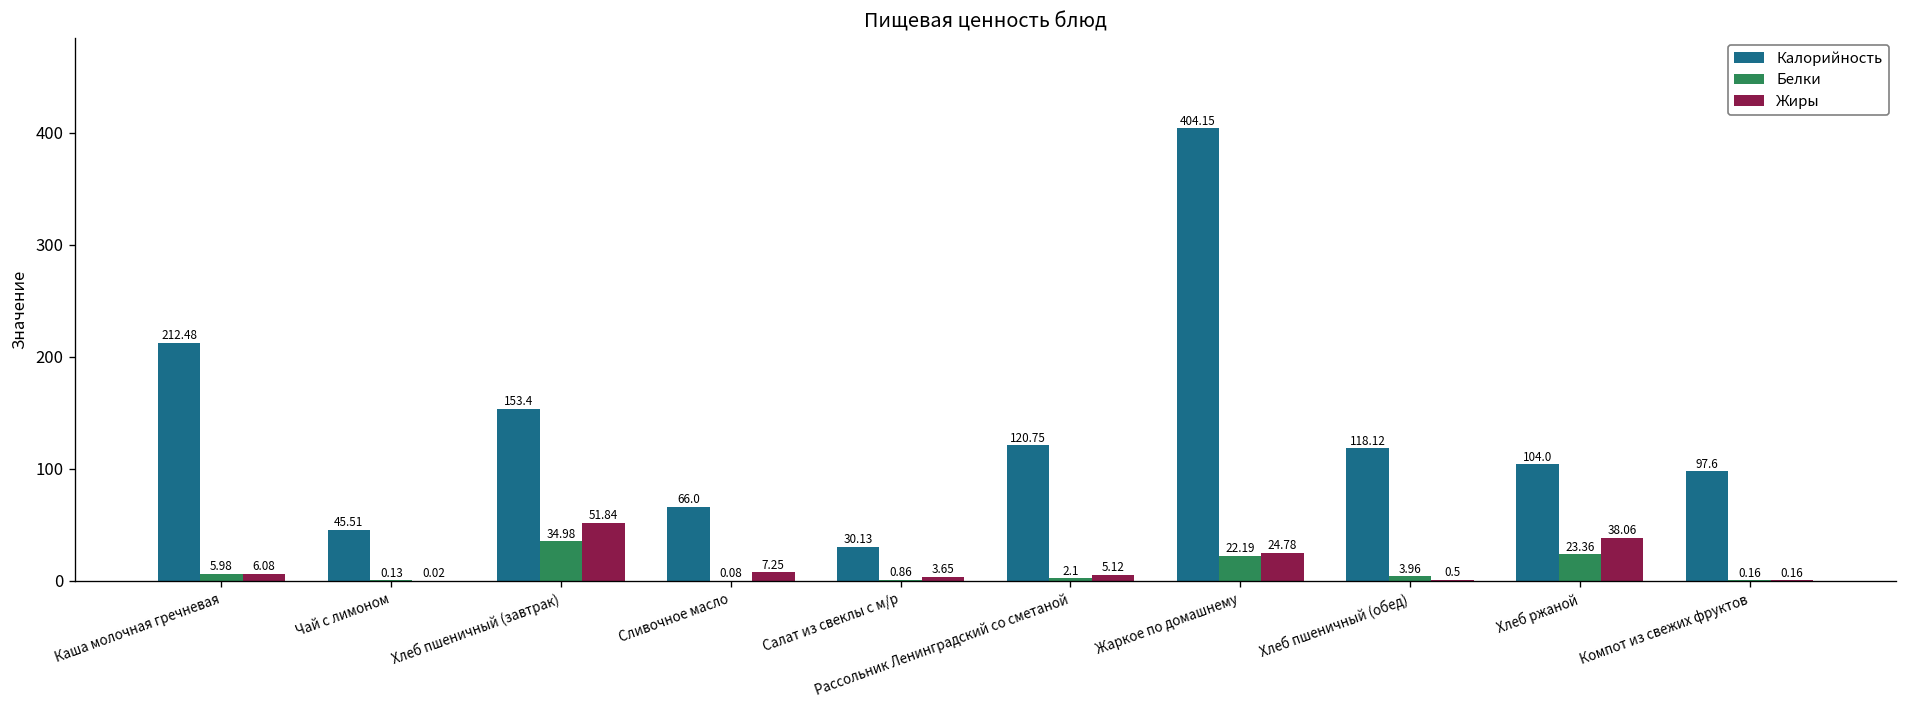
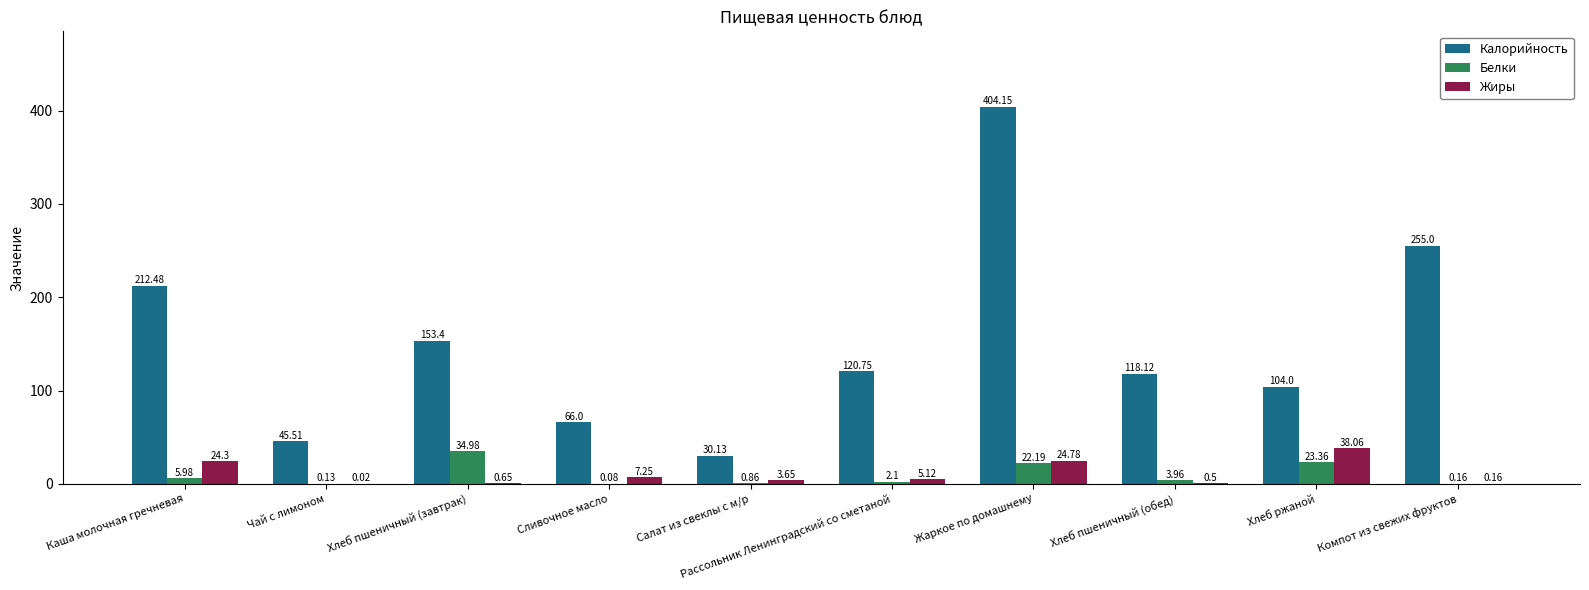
Жиры, Каша молочная гречневая: 6.08 -> 24.3
Жиры, Хлеб пшеничный (завтрак): 51.84 -> 0.65
Калорийность, Компот из свежих фруктов: 97.6 -> 255.0
